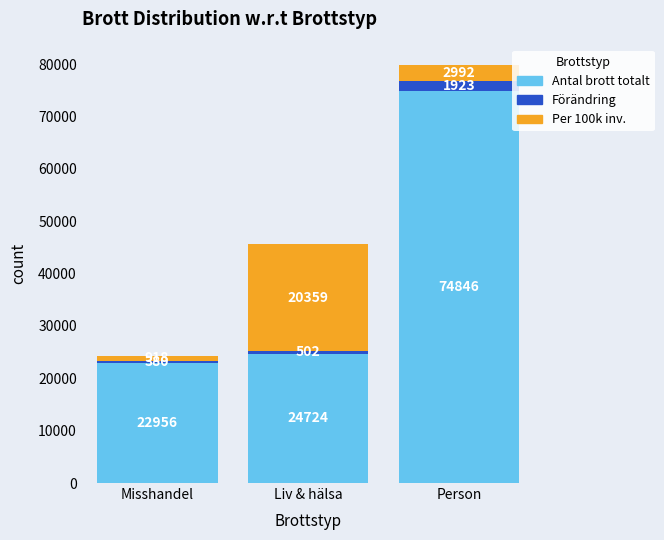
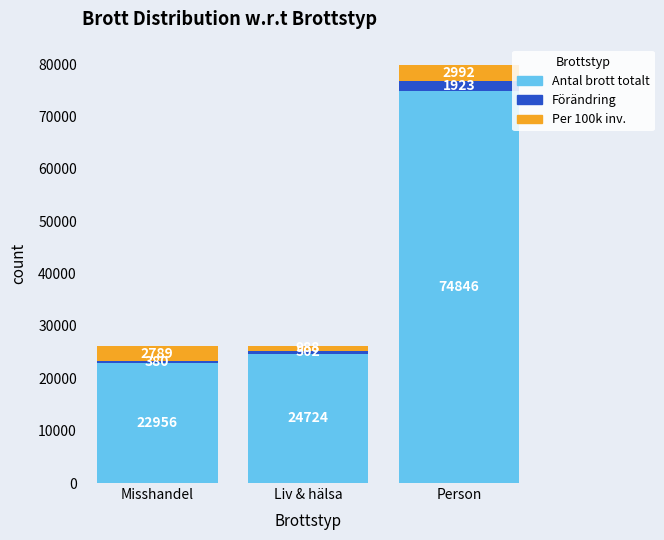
Per 100k inv., Misshandel: 1000 -> 3000
Per 100k inv., Liv & hälsa: 20000 -> 1000
